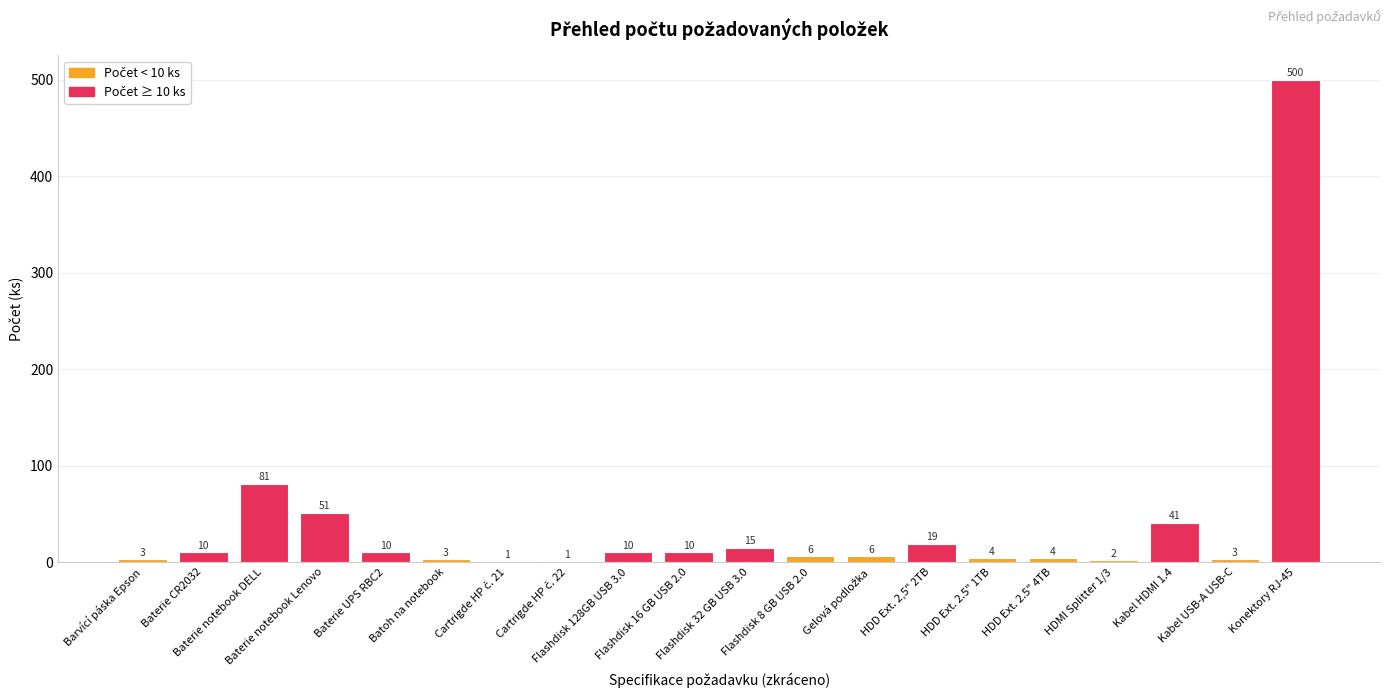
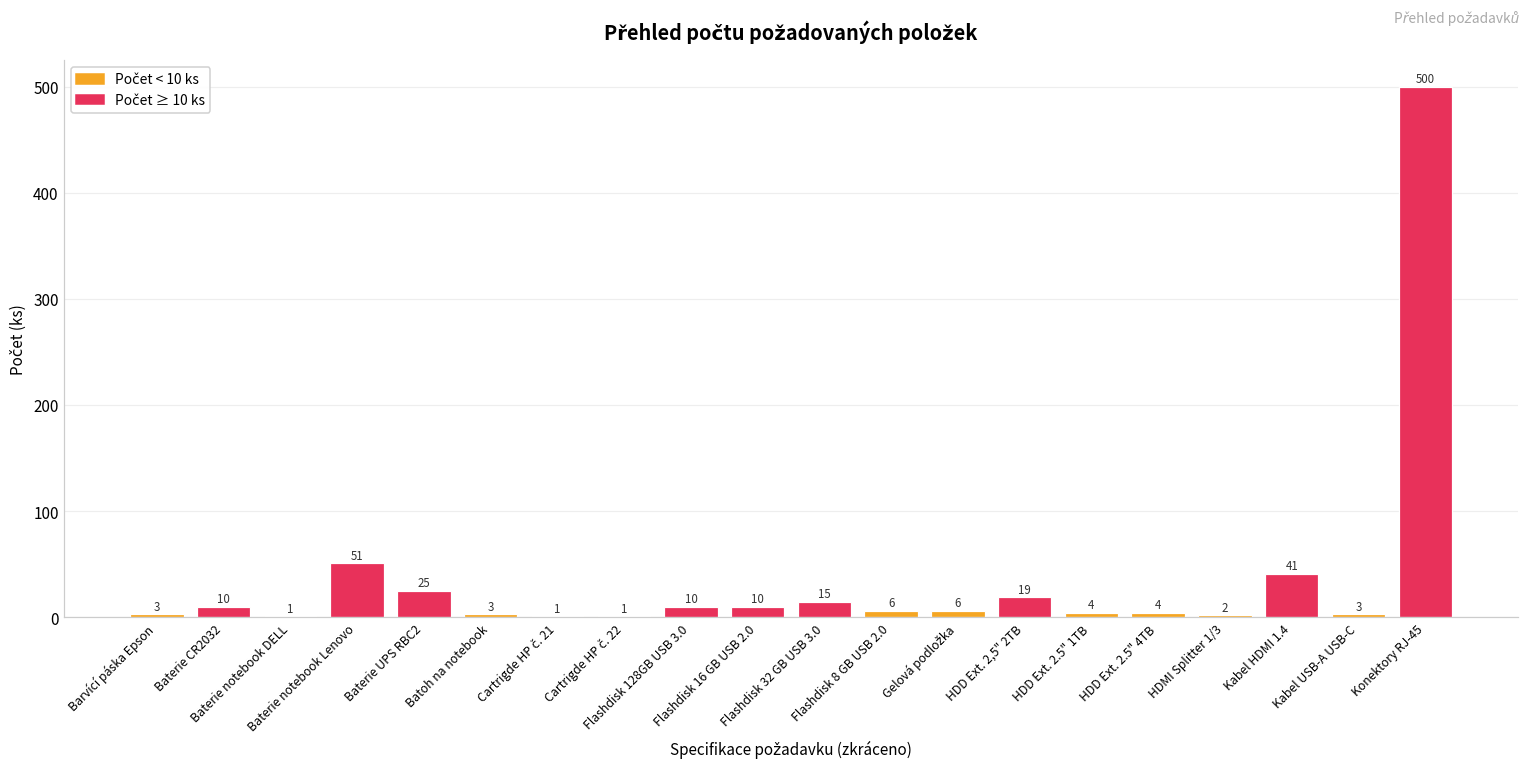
Baterie notebook DELL: 81 -> 1
Baterie UPS RBC2: 10 -> 25
